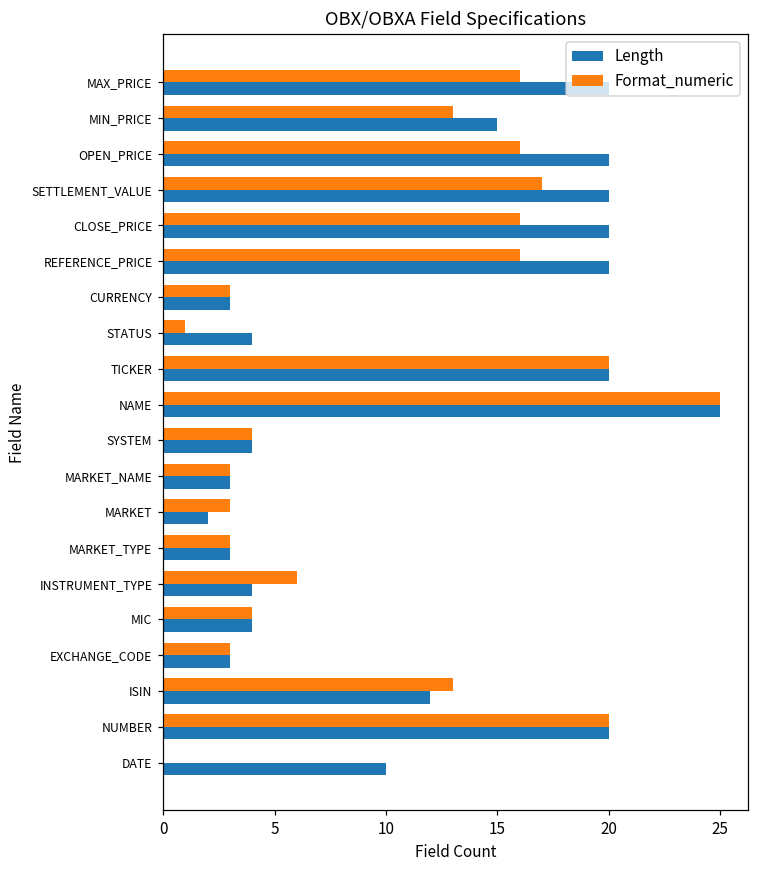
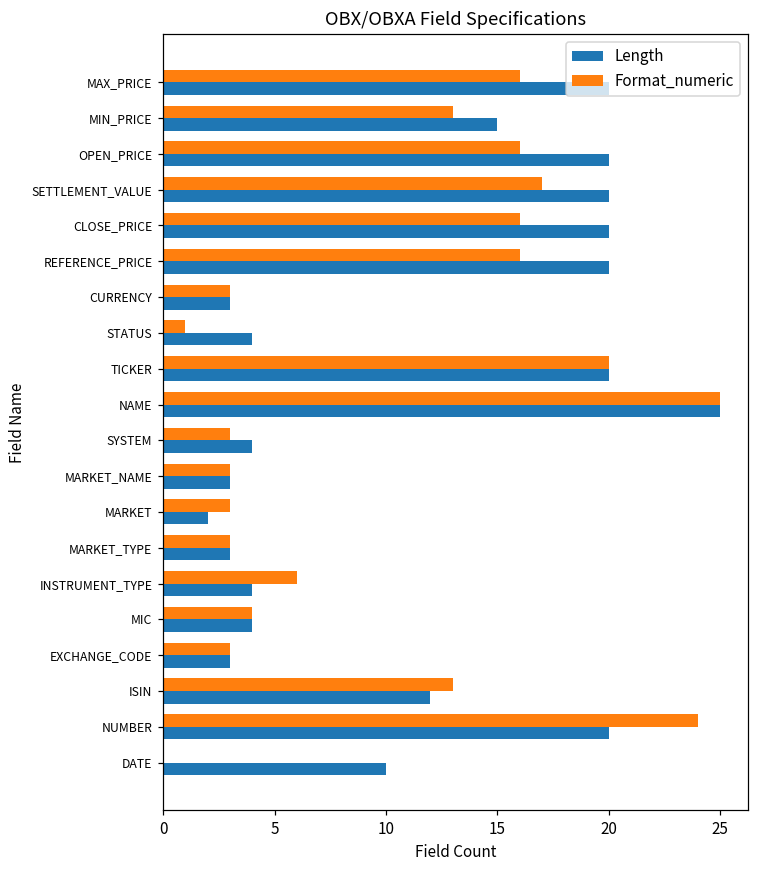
Format_numeric, SYSTEM: 4 -> 3
Format_numeric, NUMBER: 20 -> 24
